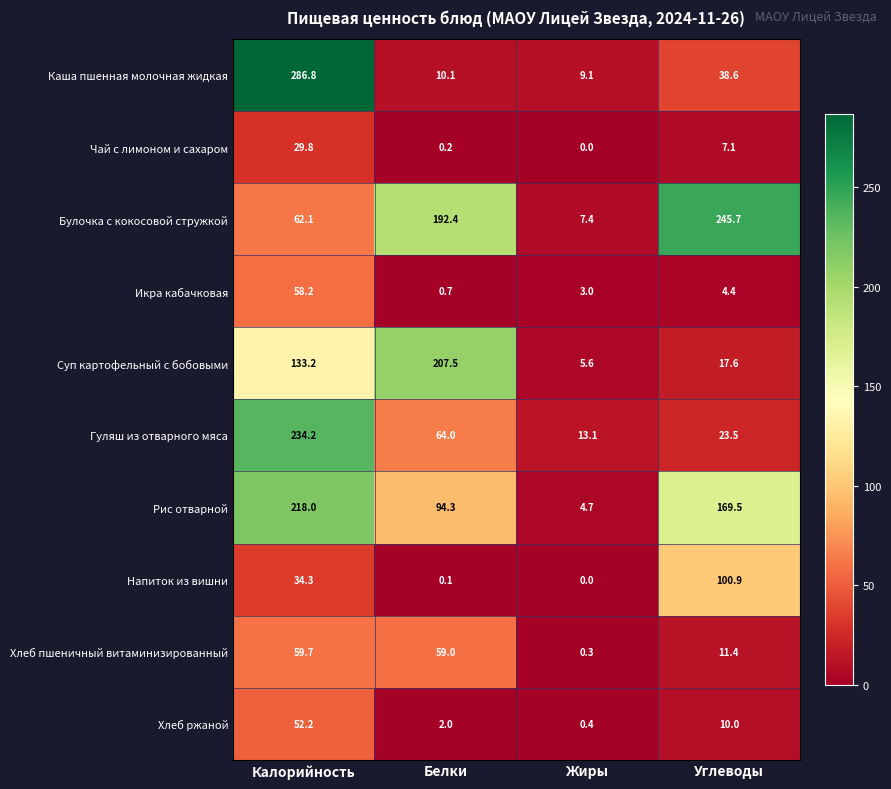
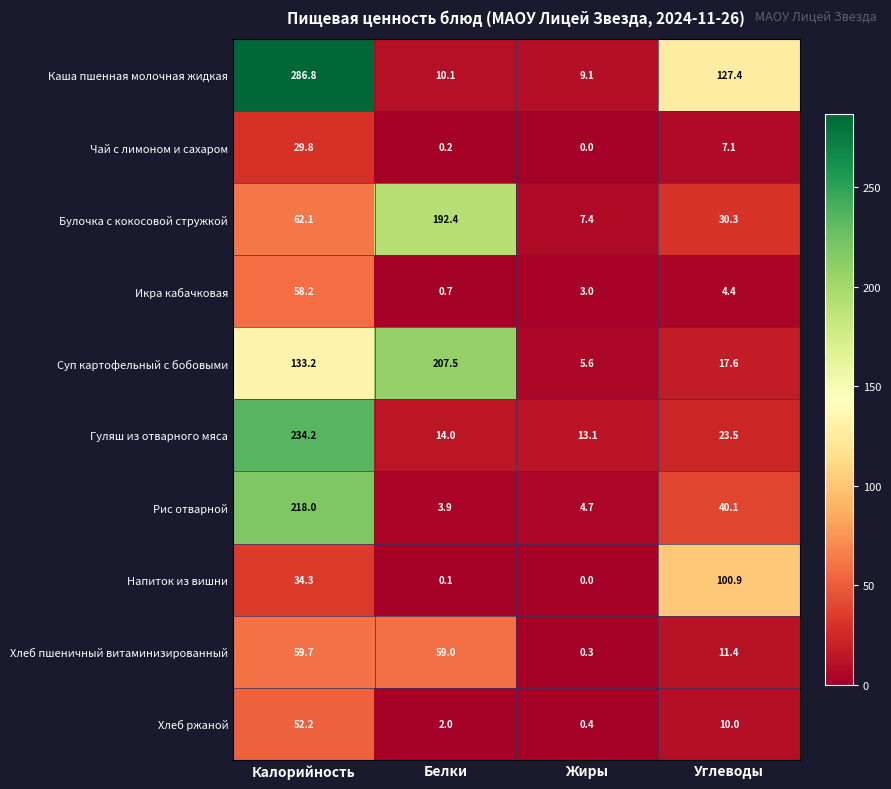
Каша пшенная молочная жидкая, Углеводы: 38.6 -> 127.4
Булочка с кокосовой стружкой, Углеводы: 245.7 -> 30.3
Гуляш из отварного мяса, Белки: 64.0 -> 14.0
Рис отварной, Белки: 94.3 -> 3.9
Рис отварной, Углеводы: 169.5 -> 40.1
